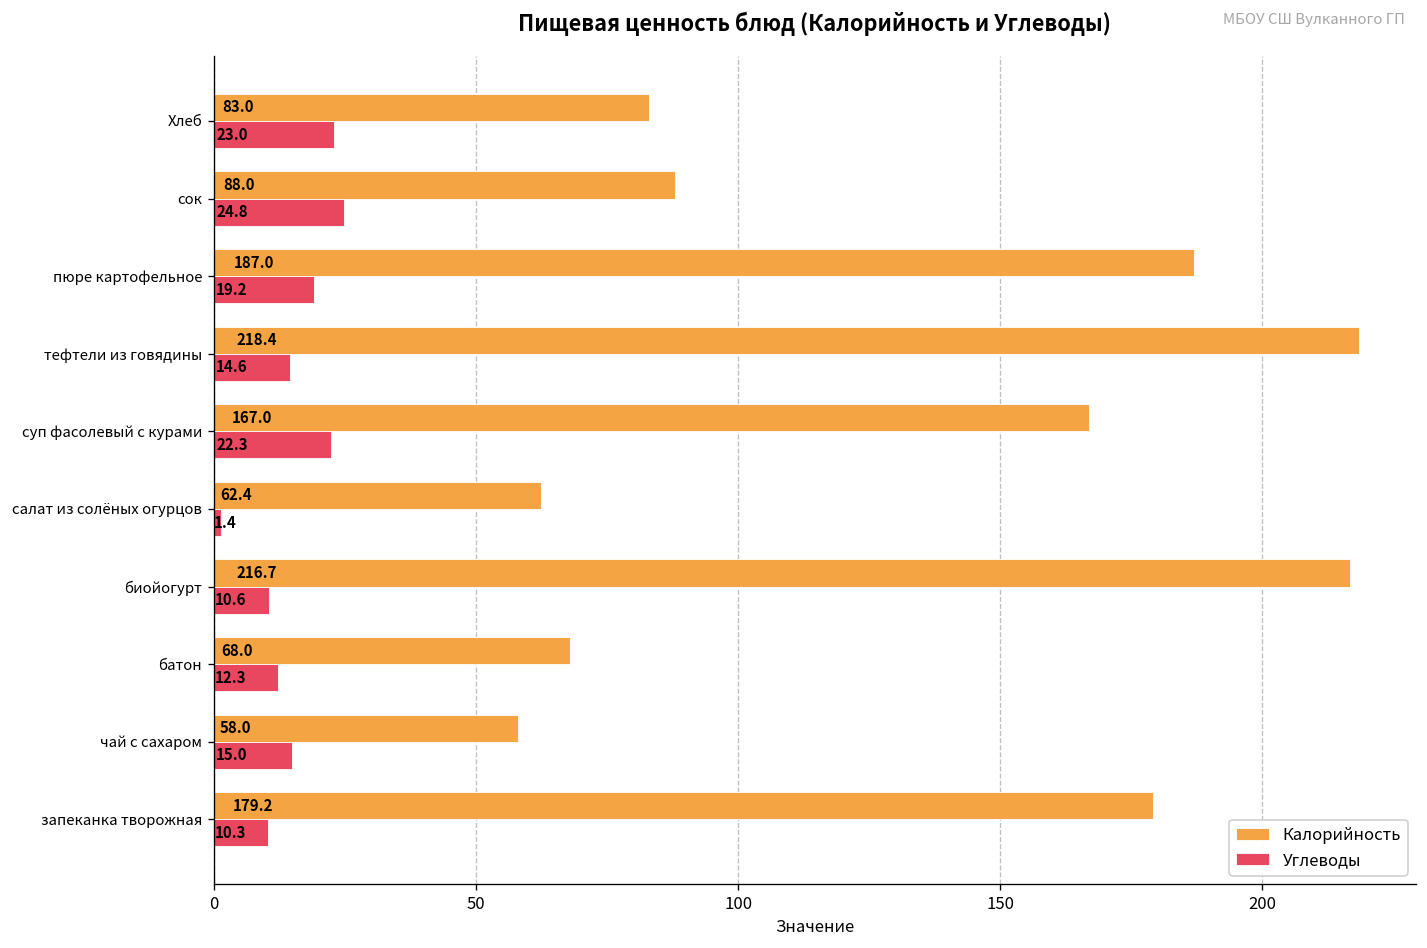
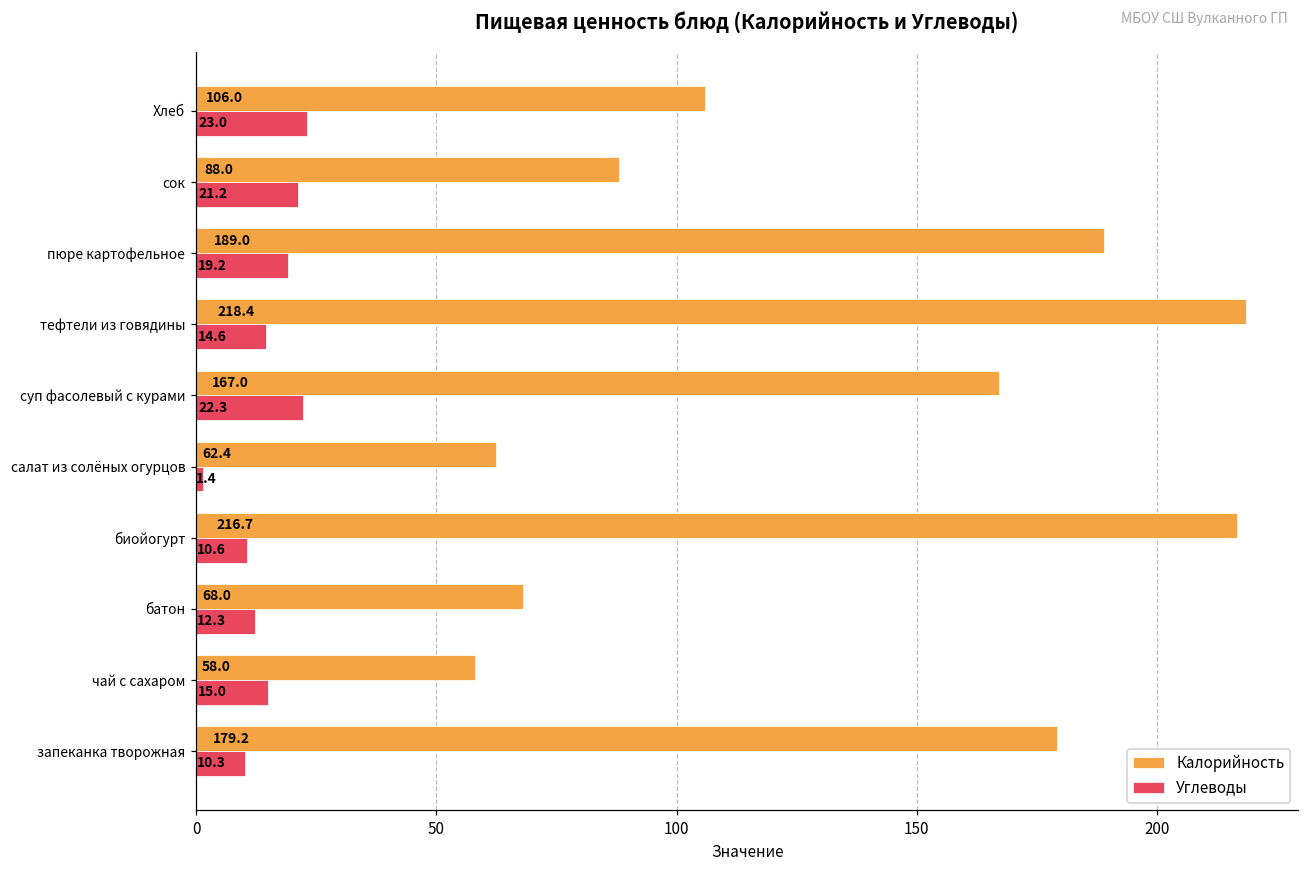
Калорийность, Хлеб: 83.0 -> 106.0
Углеводы, сок: 24.8 -> 21.2
Калорийность, пюре картофельное: 187.0 -> 189.0
